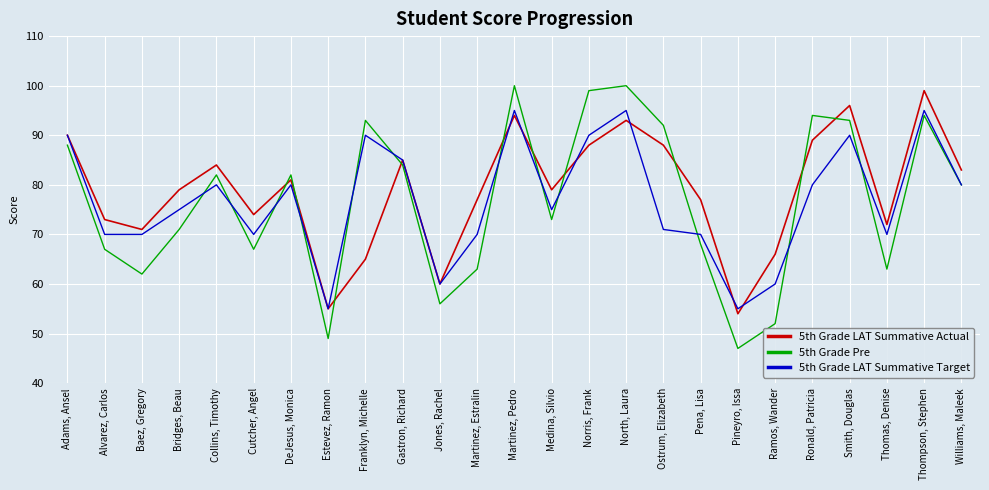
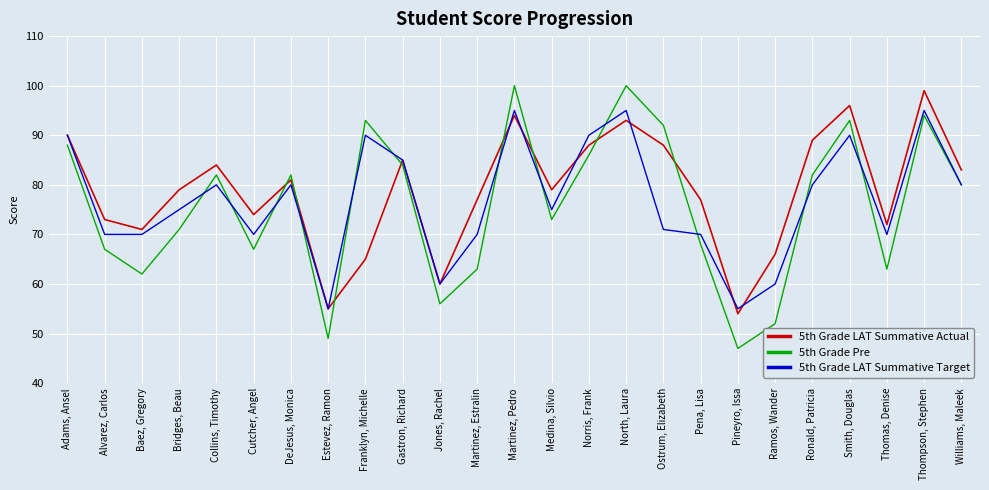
5th Grade Pre, Norris, Frank: 99 -> 86
5th Grade Pre, Ronald, Patricia: 94 -> 82
